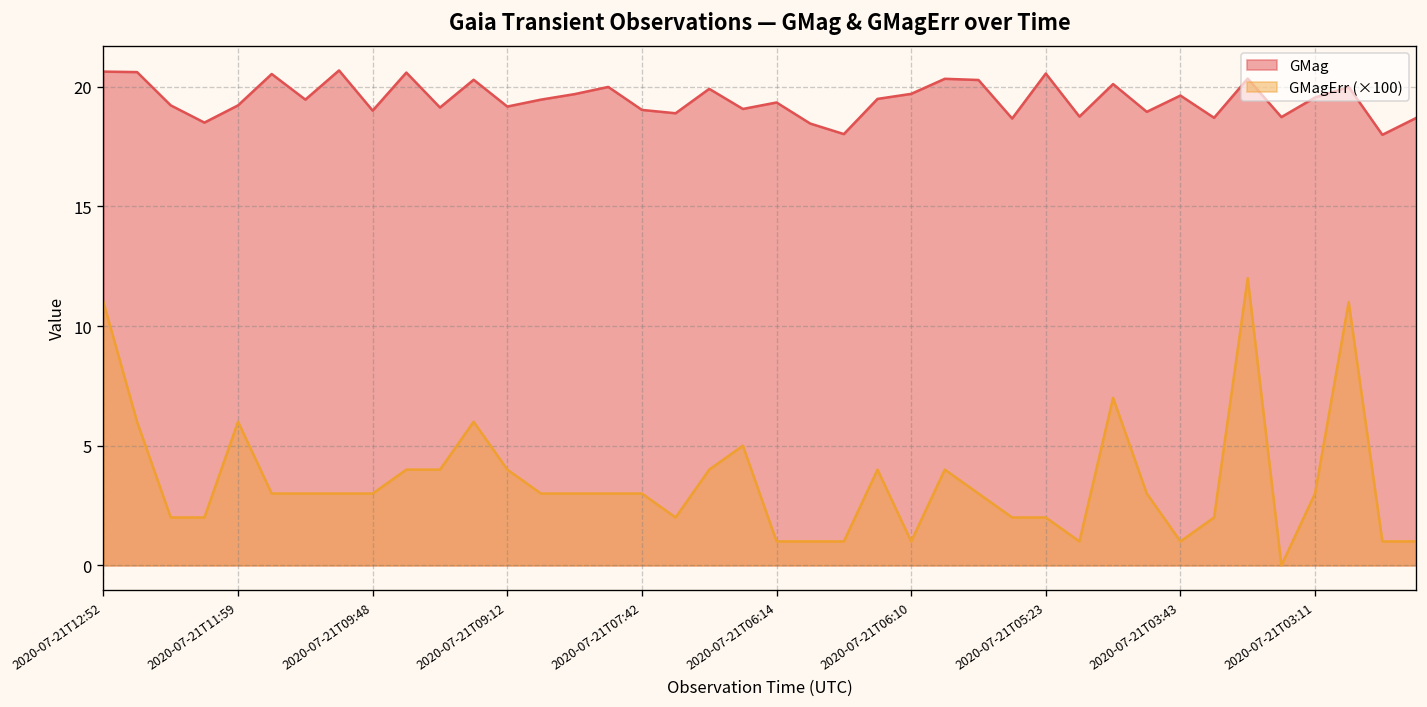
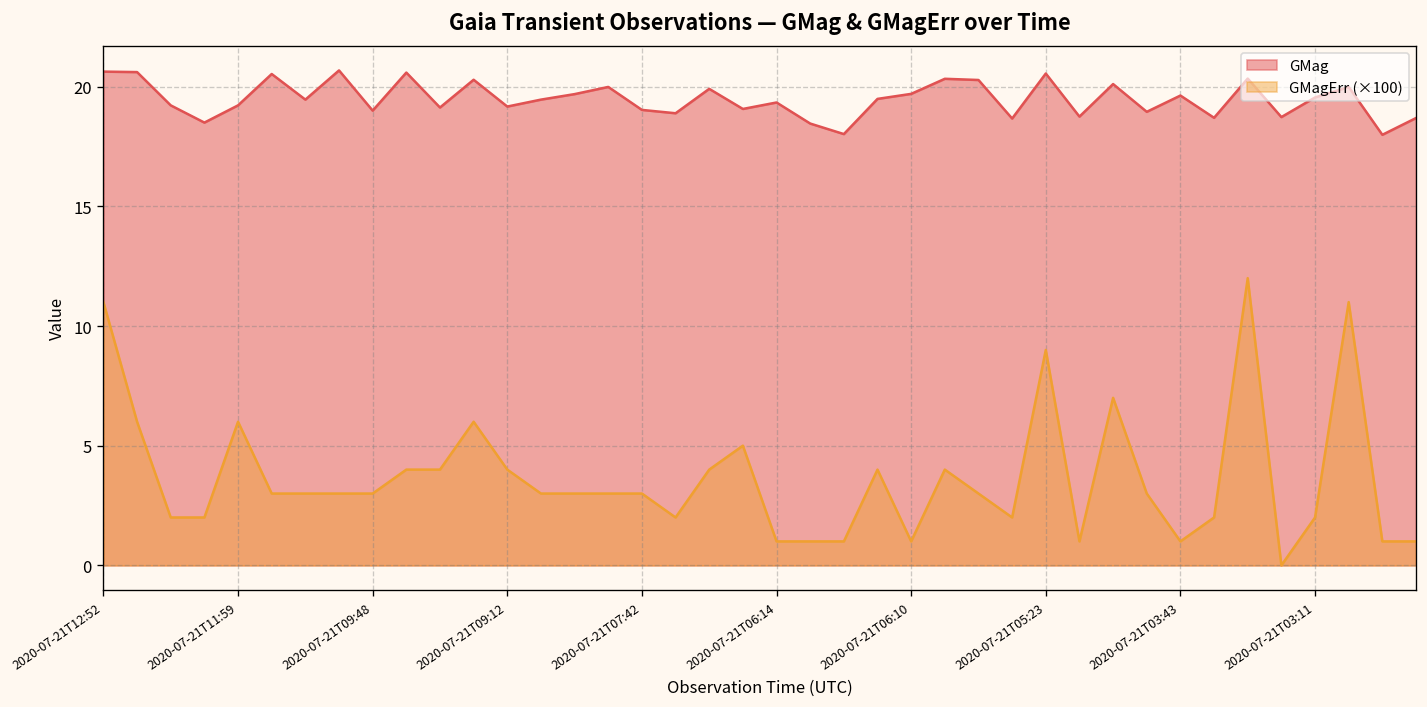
GMagErr (×100), 2020-07-21T05:23: 2.0 -> 9.0
GMagErr (×100), 2020-07-21T03:11: 3.0 -> 2.0
